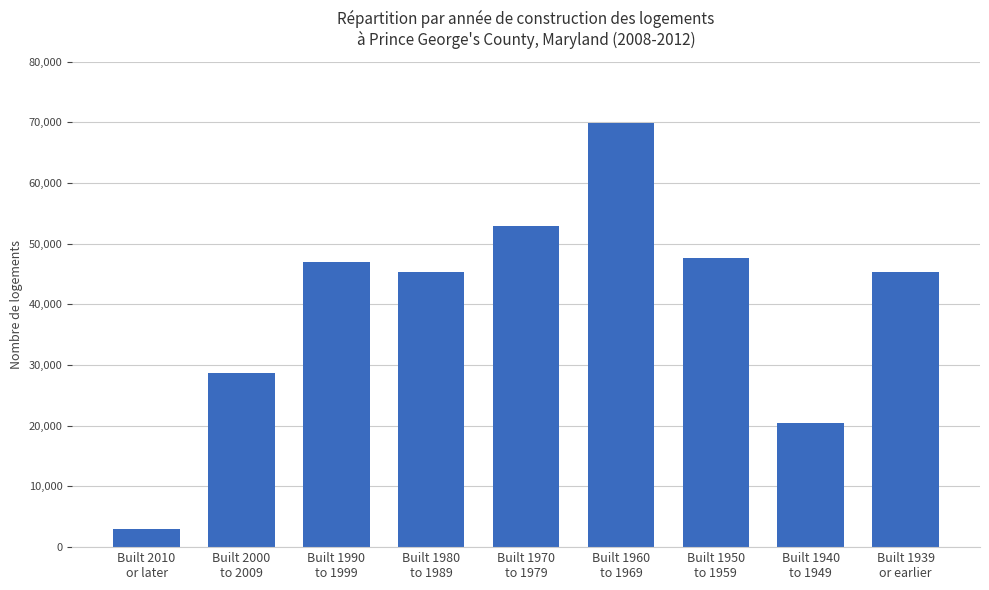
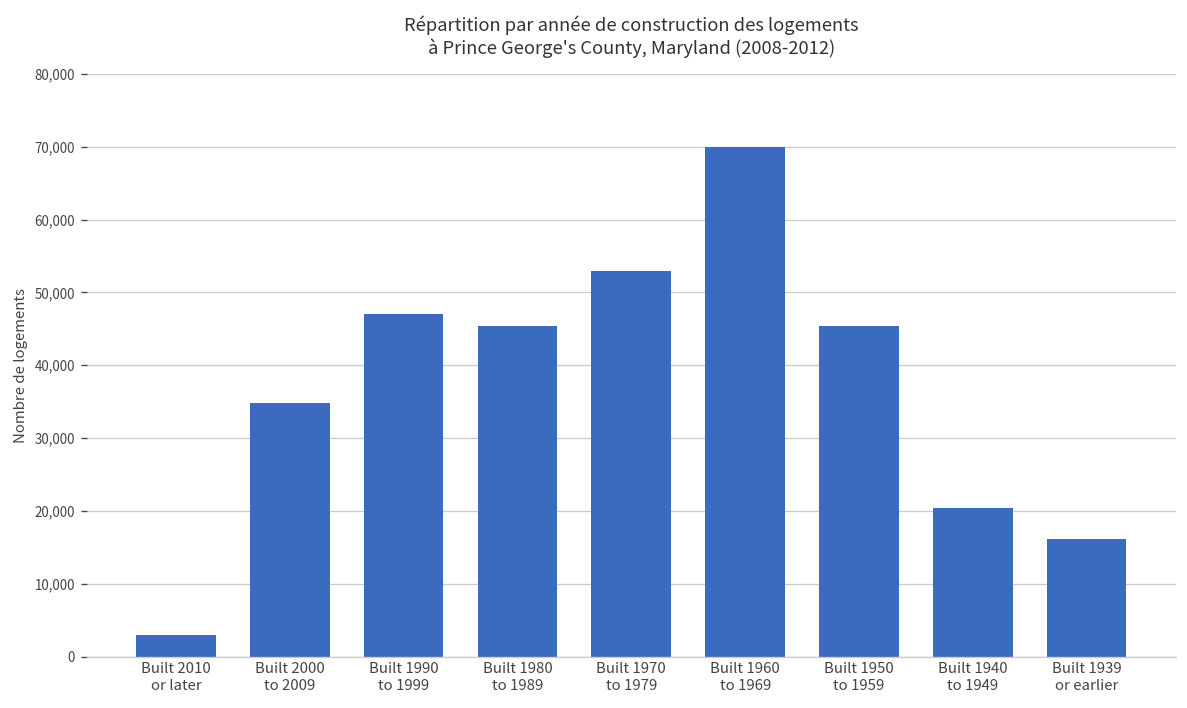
Built 2000 to 2009: 29,000 -> 35,000
Built 1950 to 1959: 48,000 -> 45,000
Built 1939 or earlier: 45,000 -> 16,000
